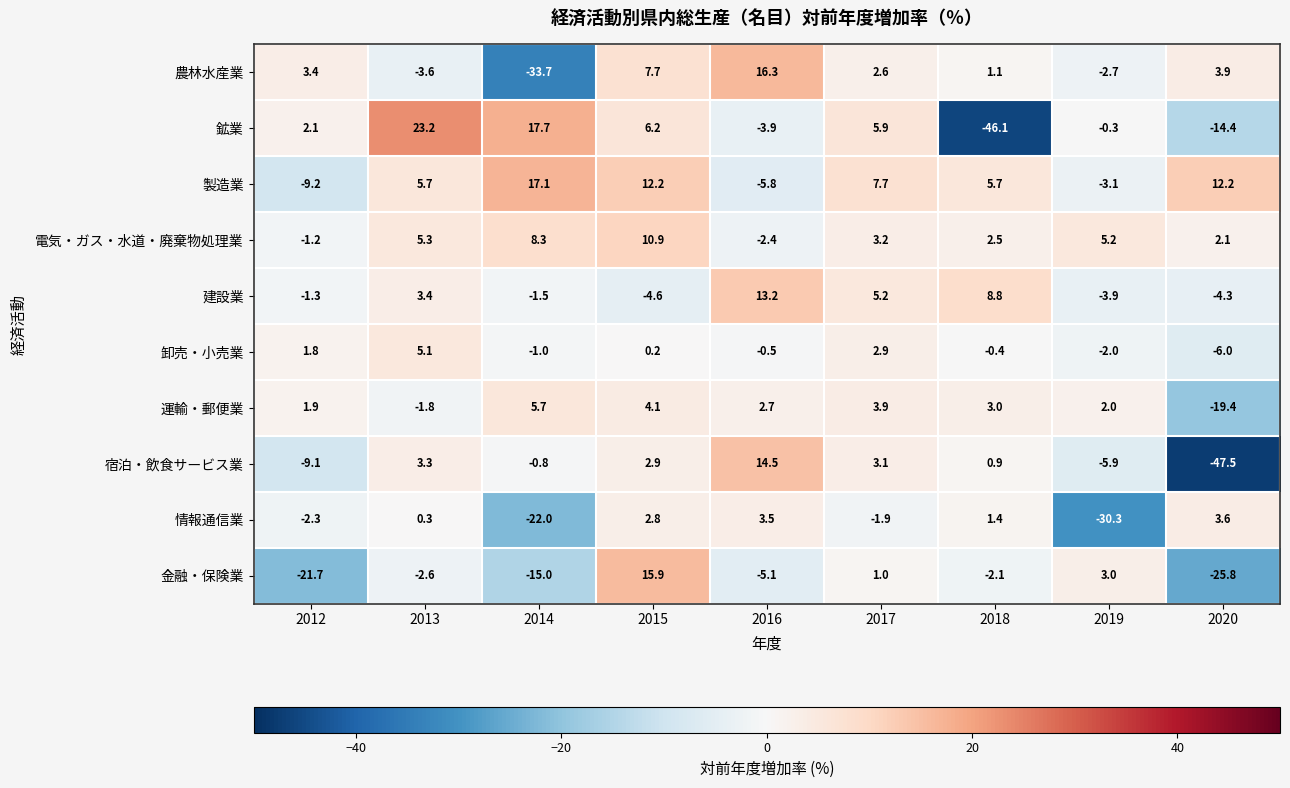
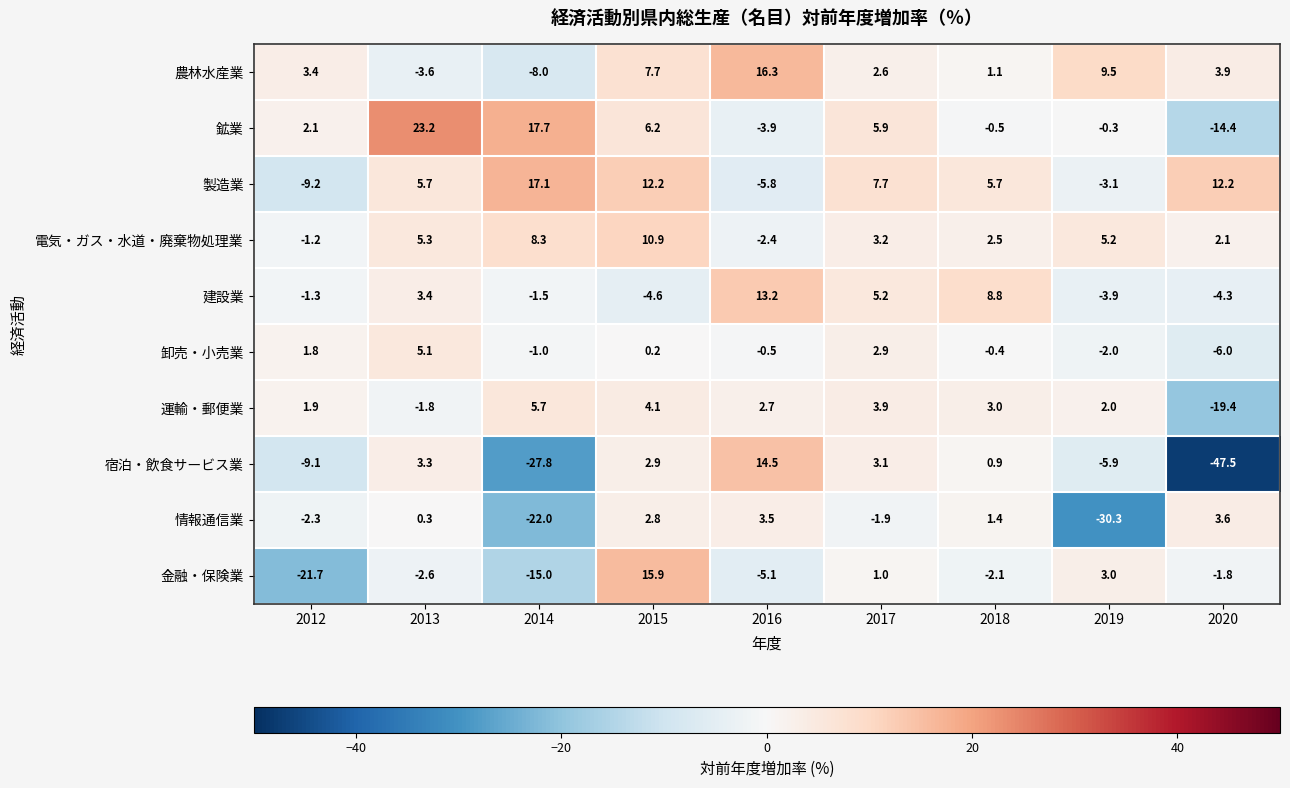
農林水産業, 2014: -33.7 -> -8.0
農林水産業, 2019: -2.7 -> 9.5
鉱業, 2018: -46.1 -> -0.5
宿泊・飲食サービス業, 2014: -0.8 -> -27.8
金融・保険業, 2020: -25.8 -> -1.8
